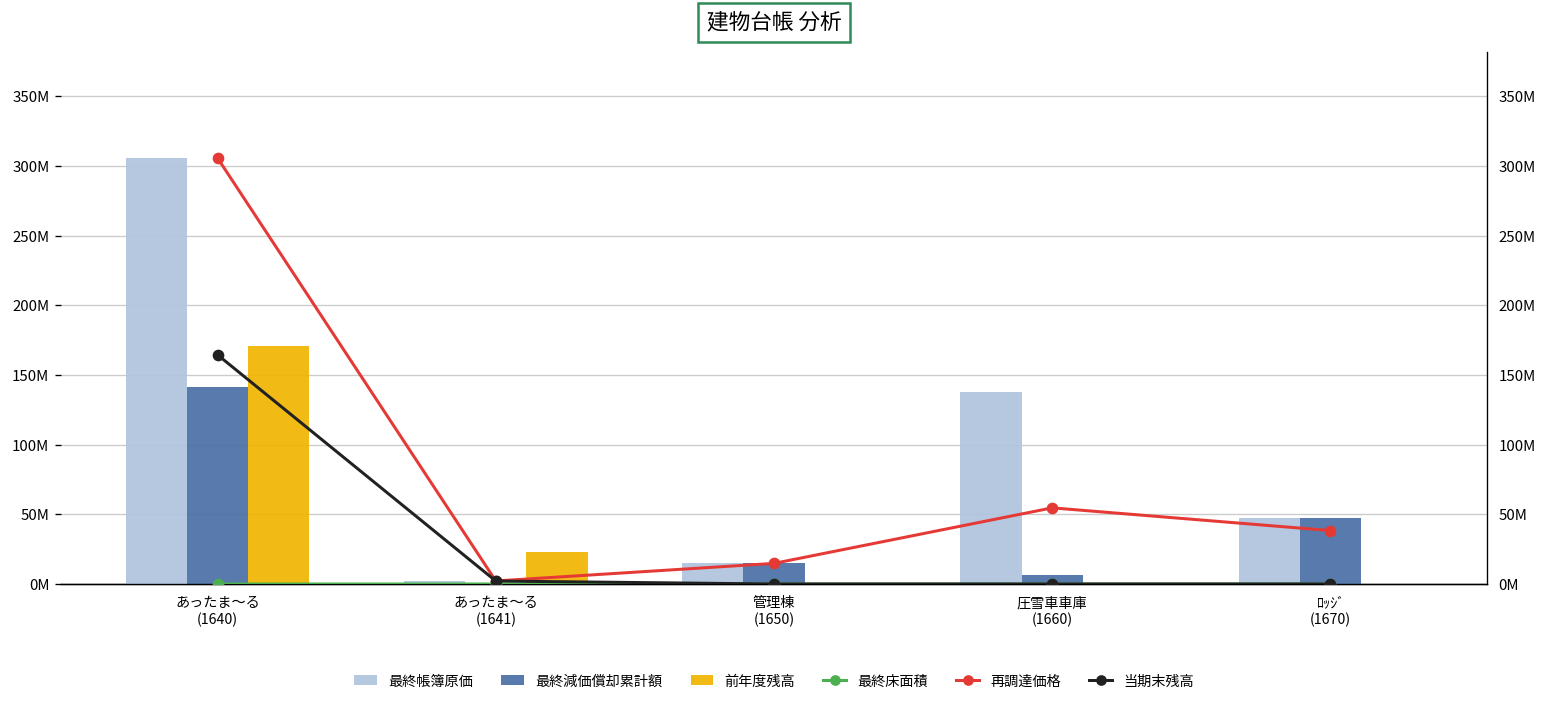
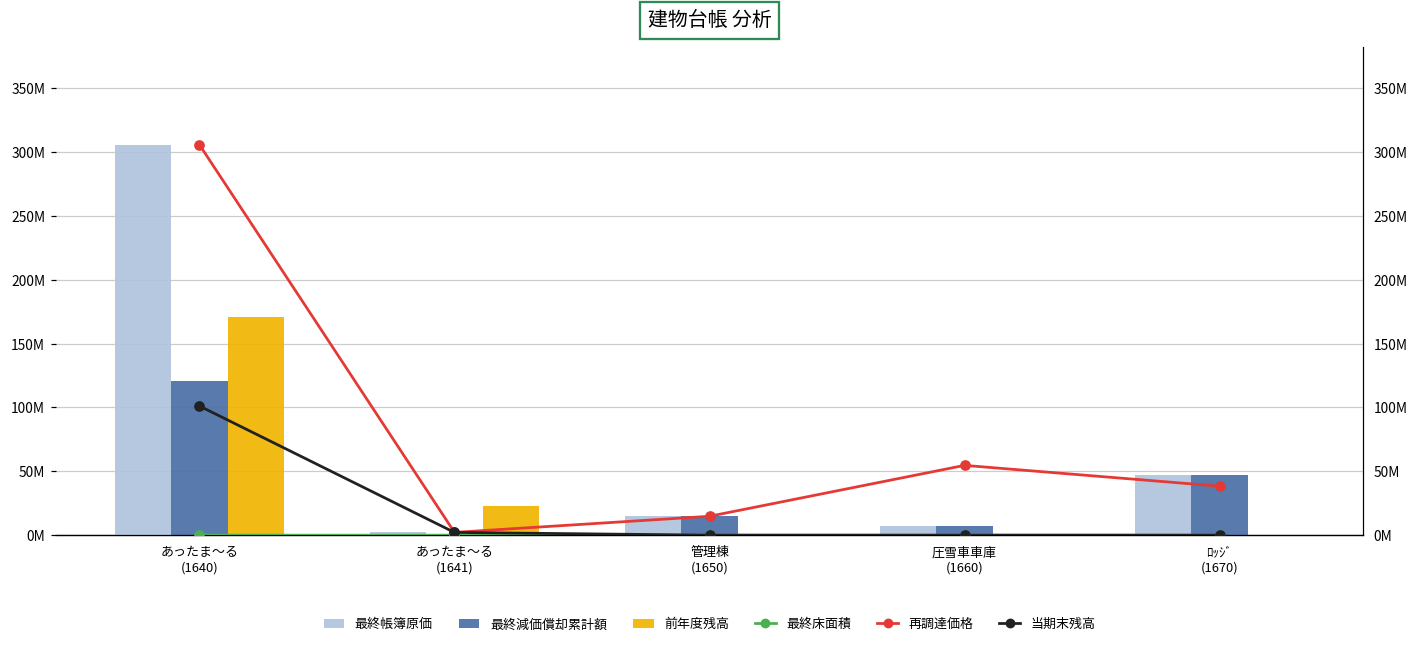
最終減価償却累計額, あったま～る (1640): 141000000 -> 121000000
最終帳簿原価, 圧雪車車庫 (1660): 138000000 -> 7000000
当期末残高, あったま～る (1640): 164000000 -> 101000000
